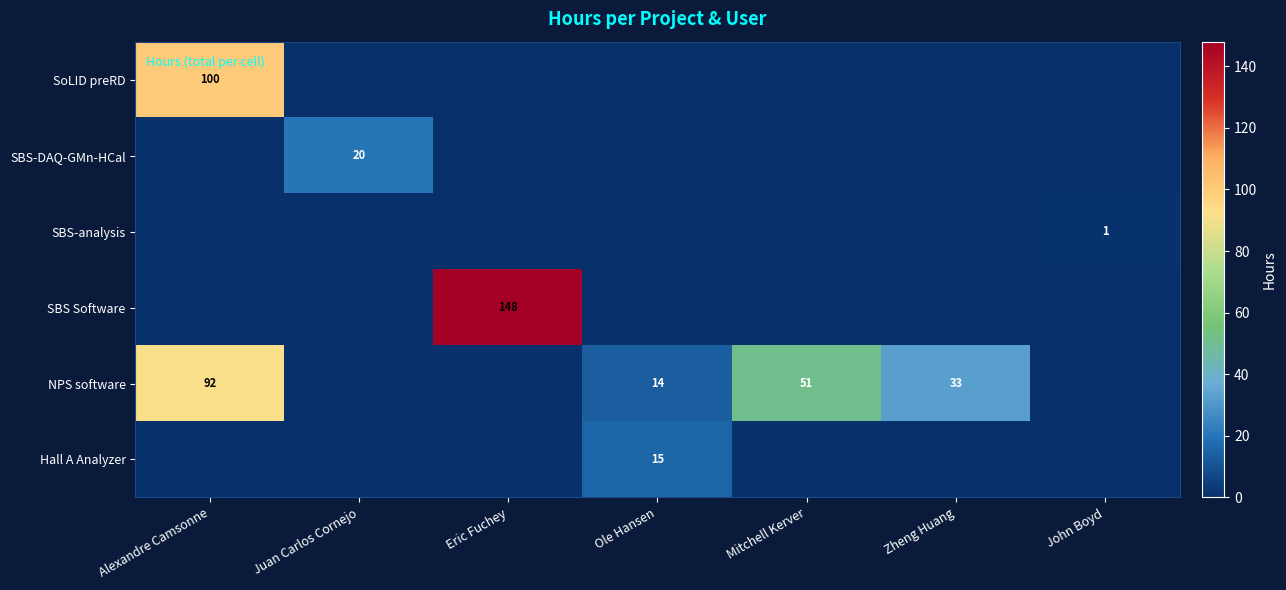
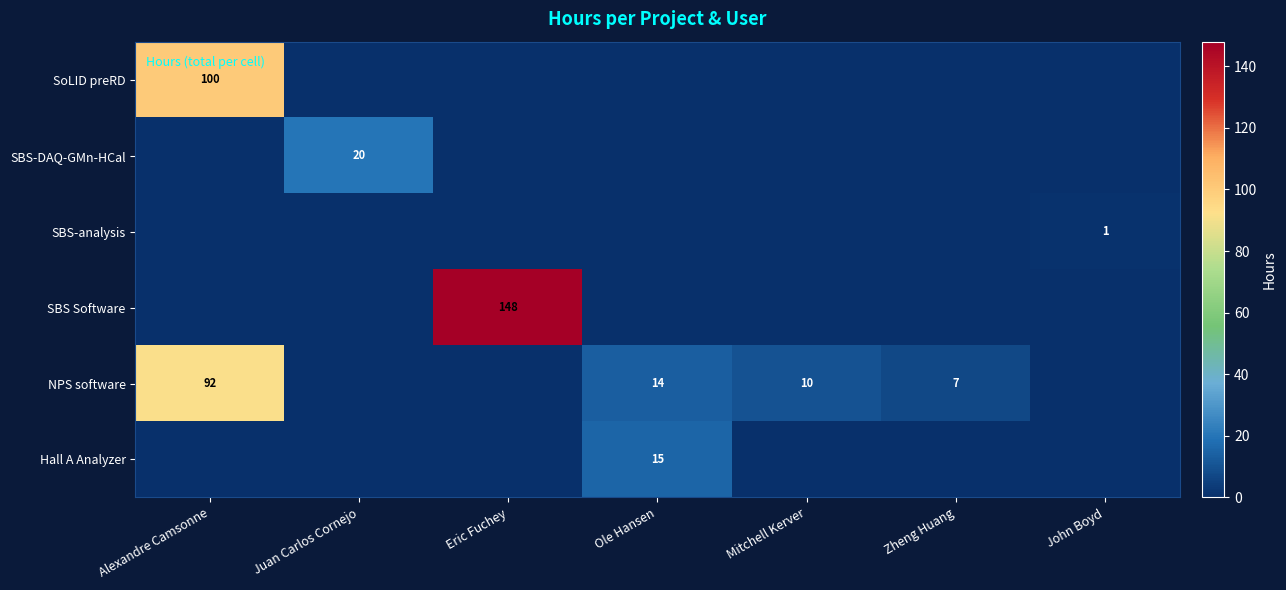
NPS software, Mitchell Kerver: 51 -> 10
NPS software, Zheng Huang: 33 -> 7
